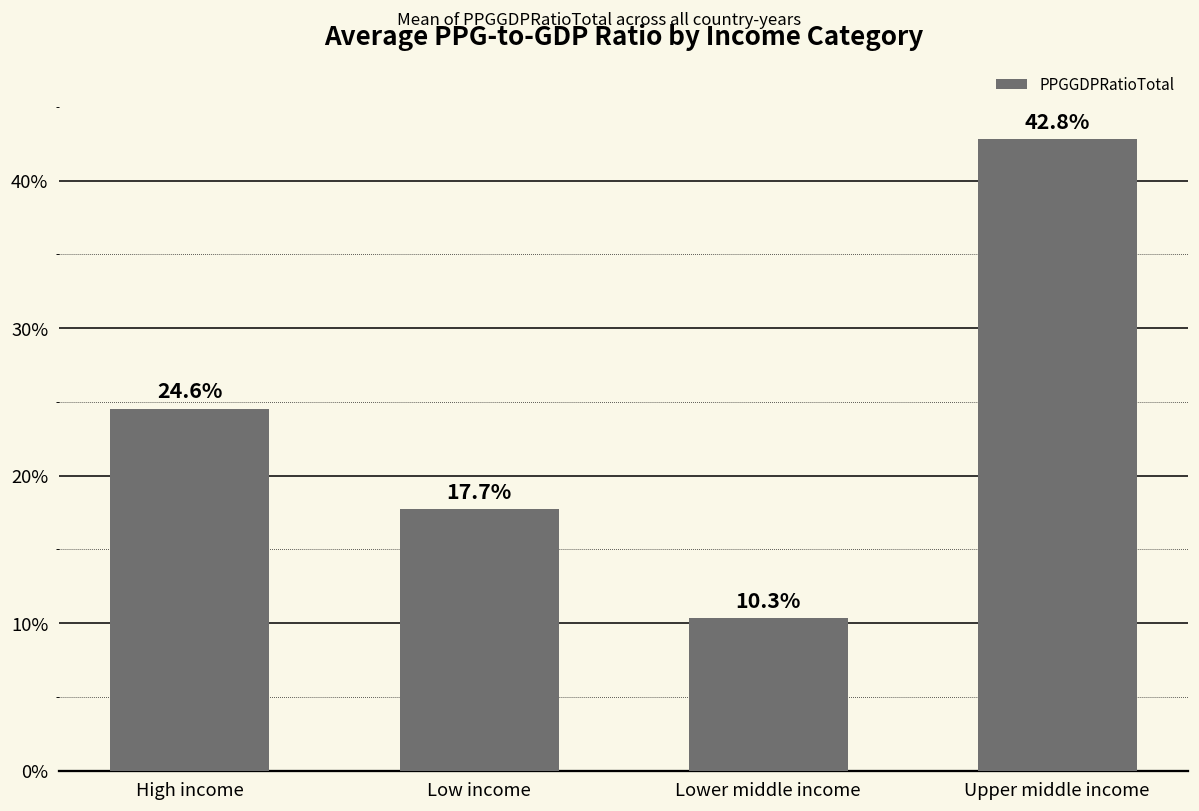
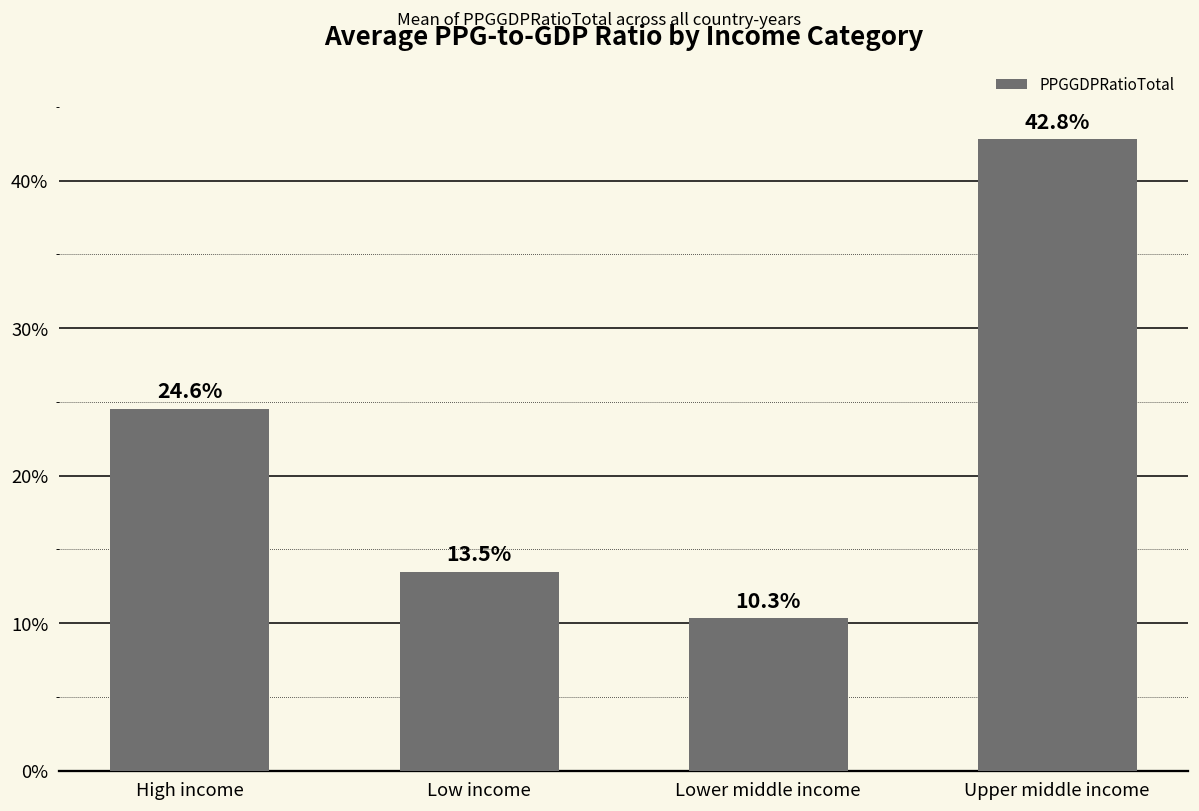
Low income: 17.7% -> 13.5%
